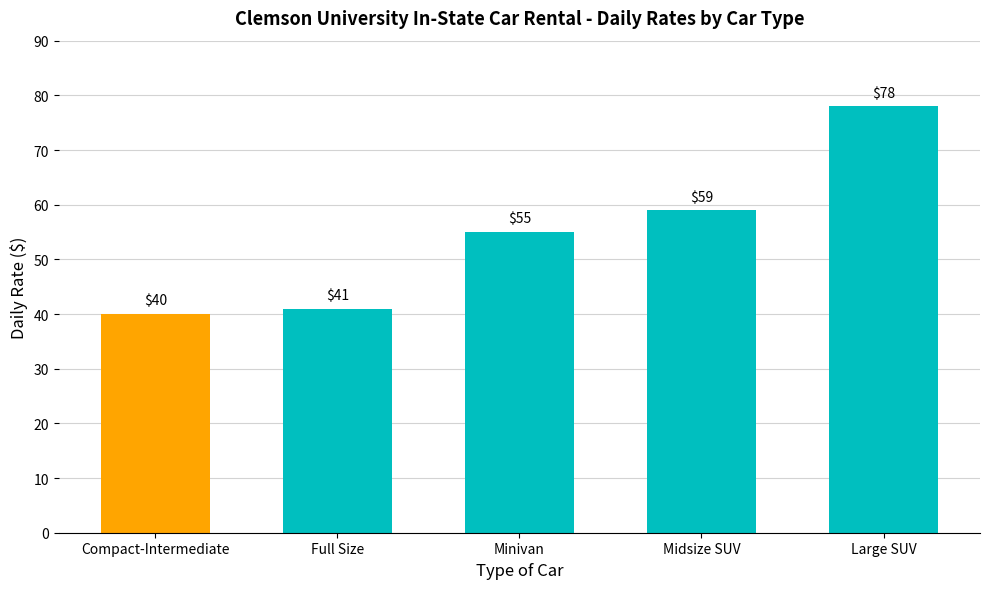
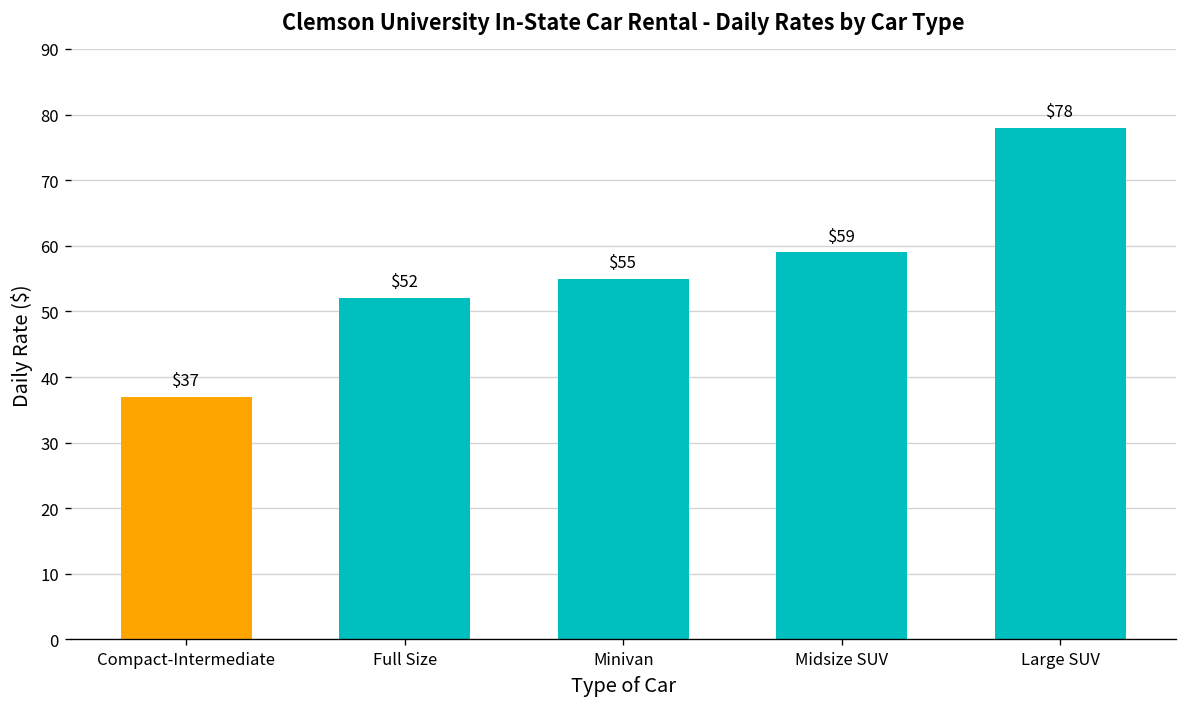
Compact-Intermediate: $40 -> $37
Full Size: $41 -> $52
